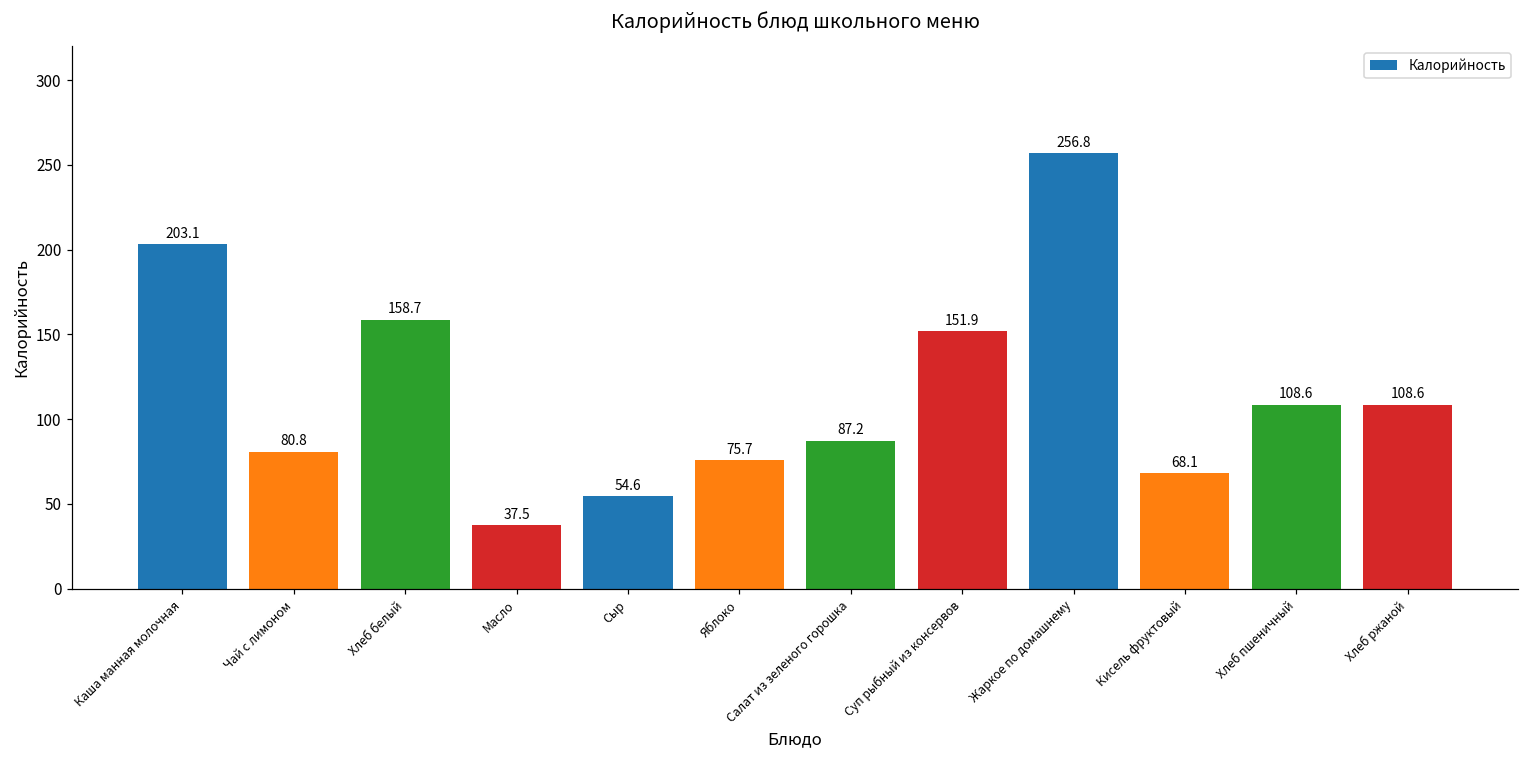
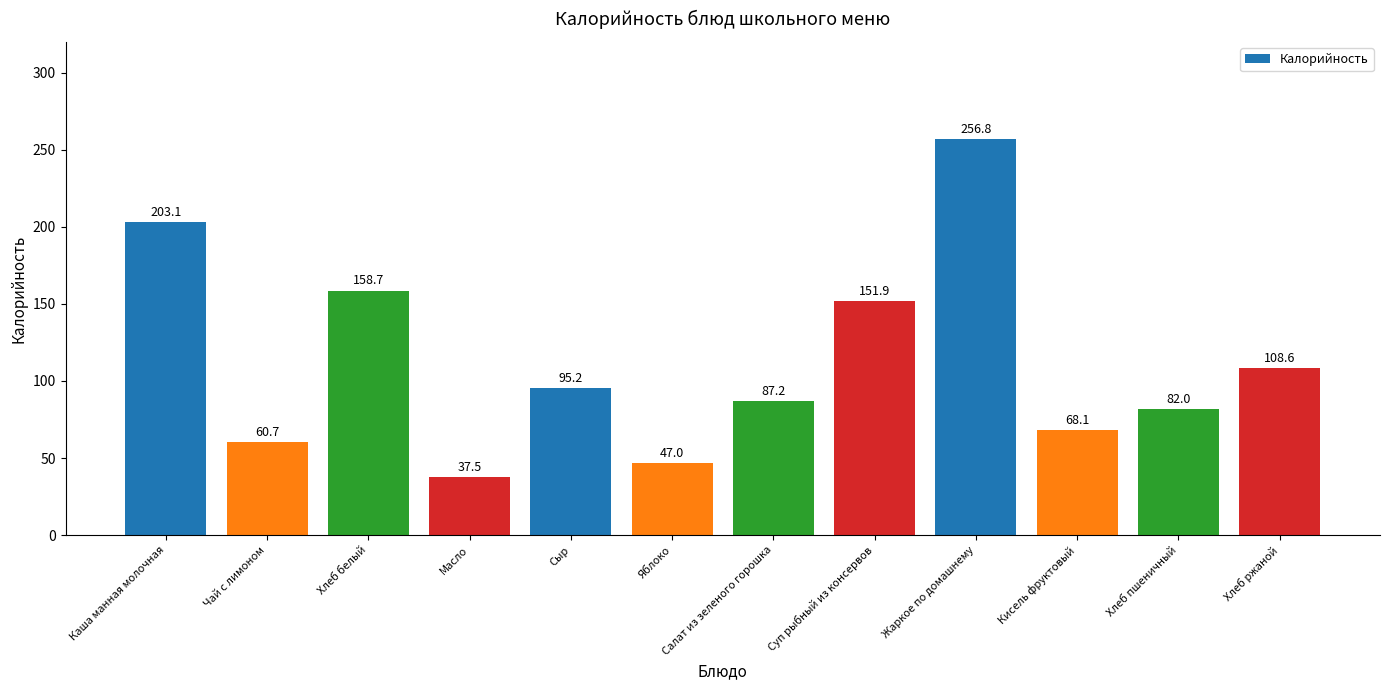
Чай с лимоном: 80.8 -> 60.7
Сыр: 54.6 -> 95.2
Яблоко: 75.7 -> 47.0
Хлеб пшеничный: 108.6 -> 82.0
